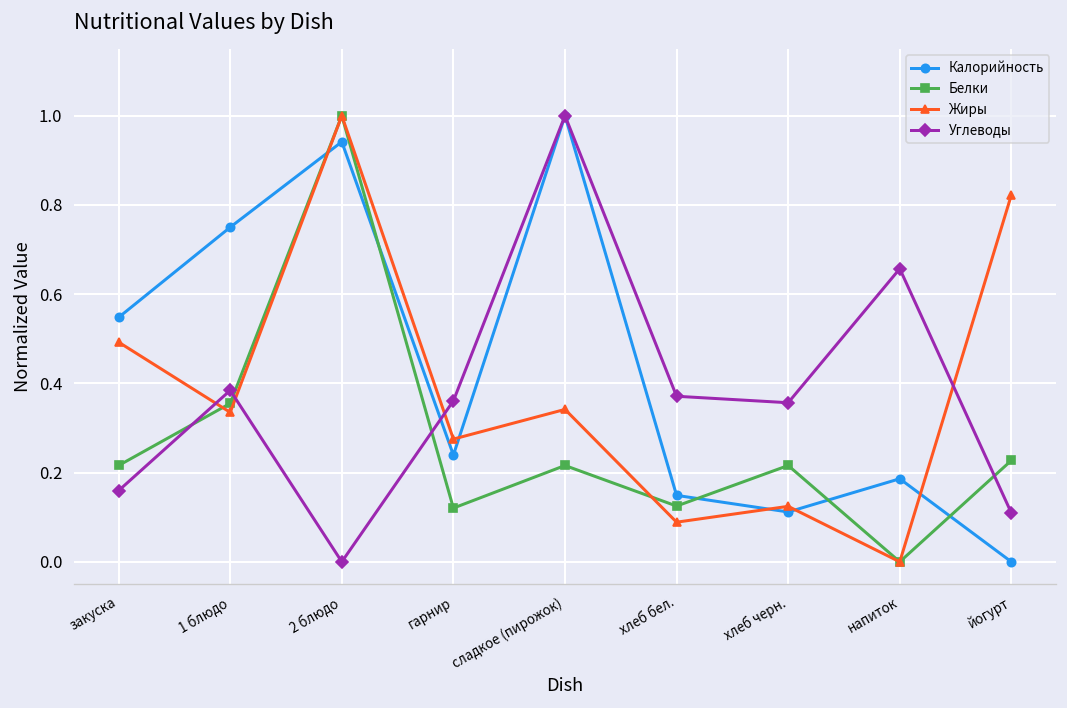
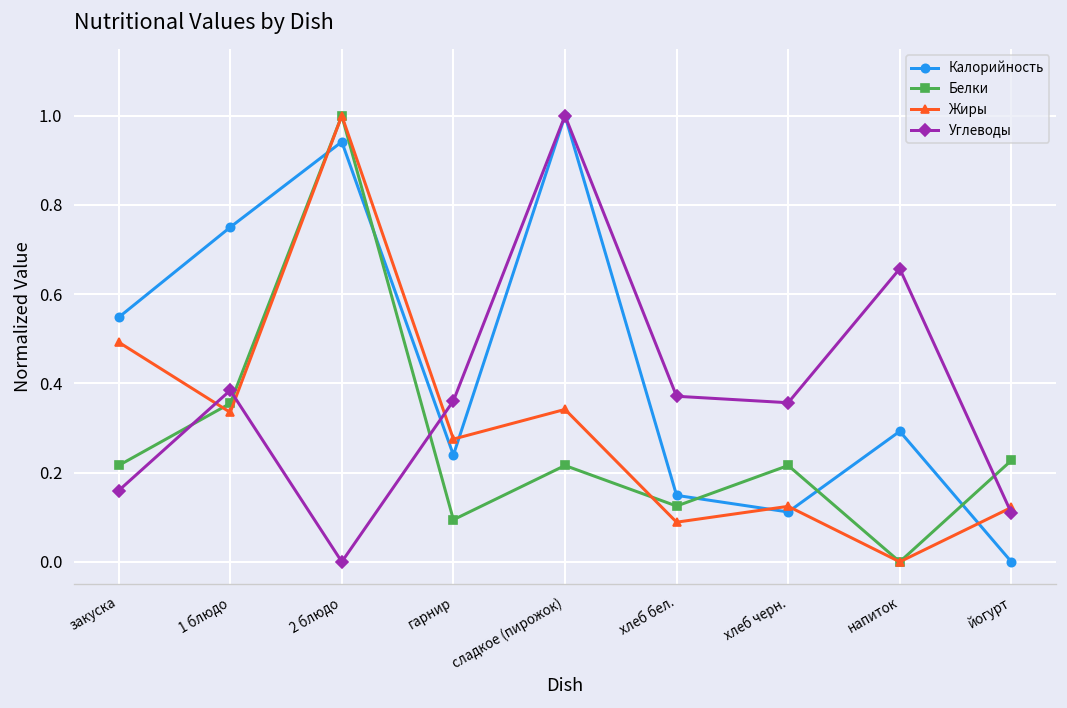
Белки, гарнир: 0.12 -> 0.09
Калорийность, напиток: 0.19 -> 0.29
Жиры, йогурт: 0.82 -> 0.12
